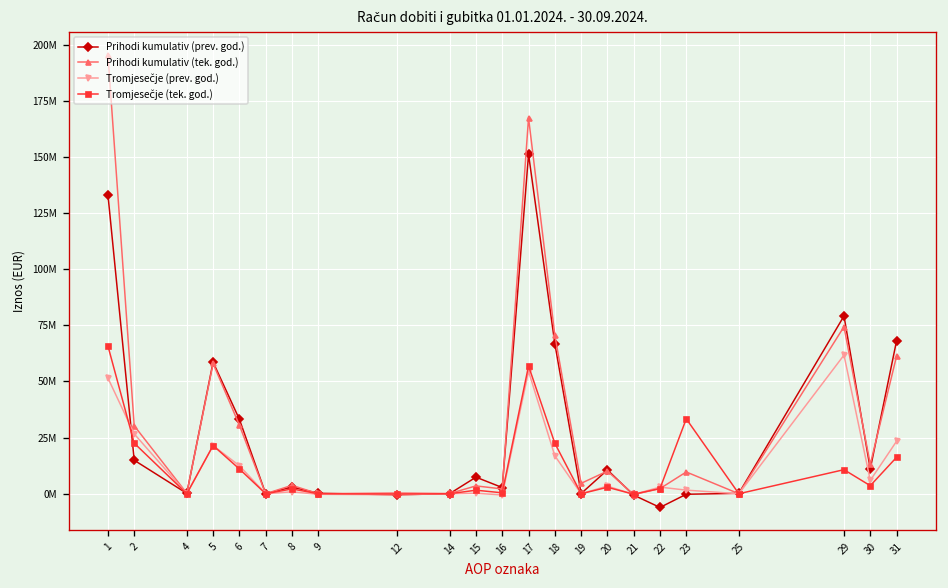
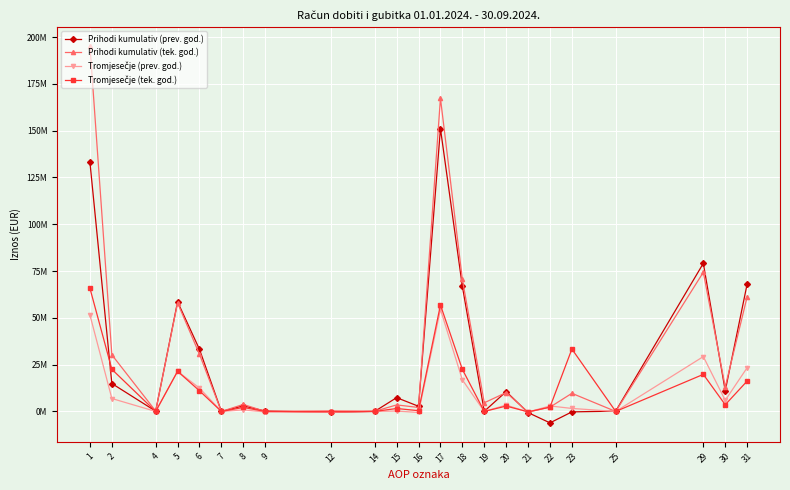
Tromjesečje (prev. god.), 2: 27000000 -> 7000000
Tromjesečje (prev. god.), 29: 62000000 -> 29000000
Tromjesečje (tek. god.), 29: 11000000 -> 20000000
